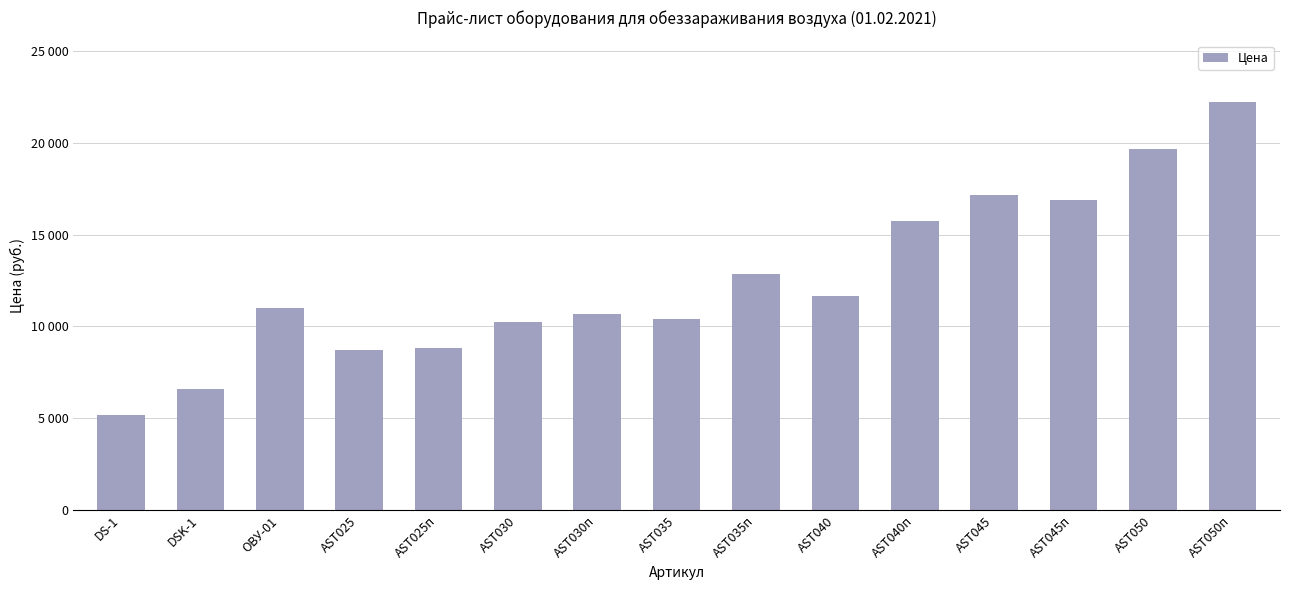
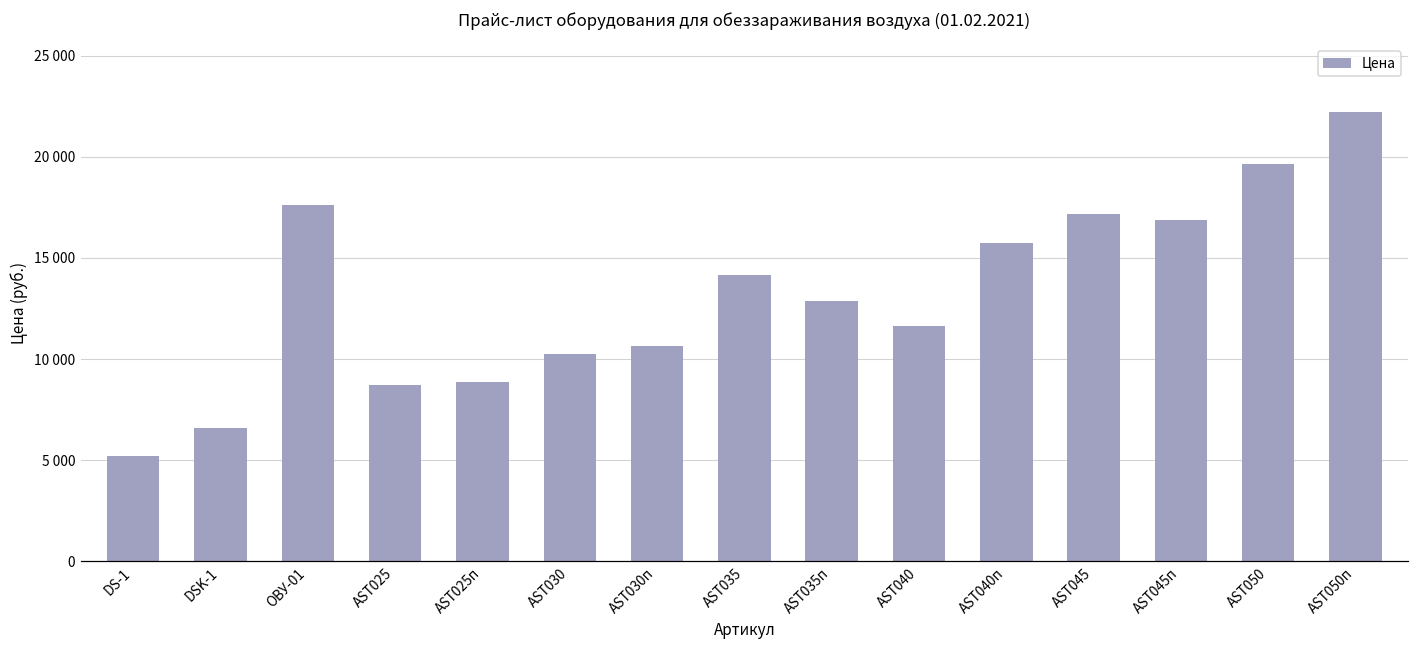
ОВУ-01: 11000 -> 17600
AST035: 10400 -> 14100
